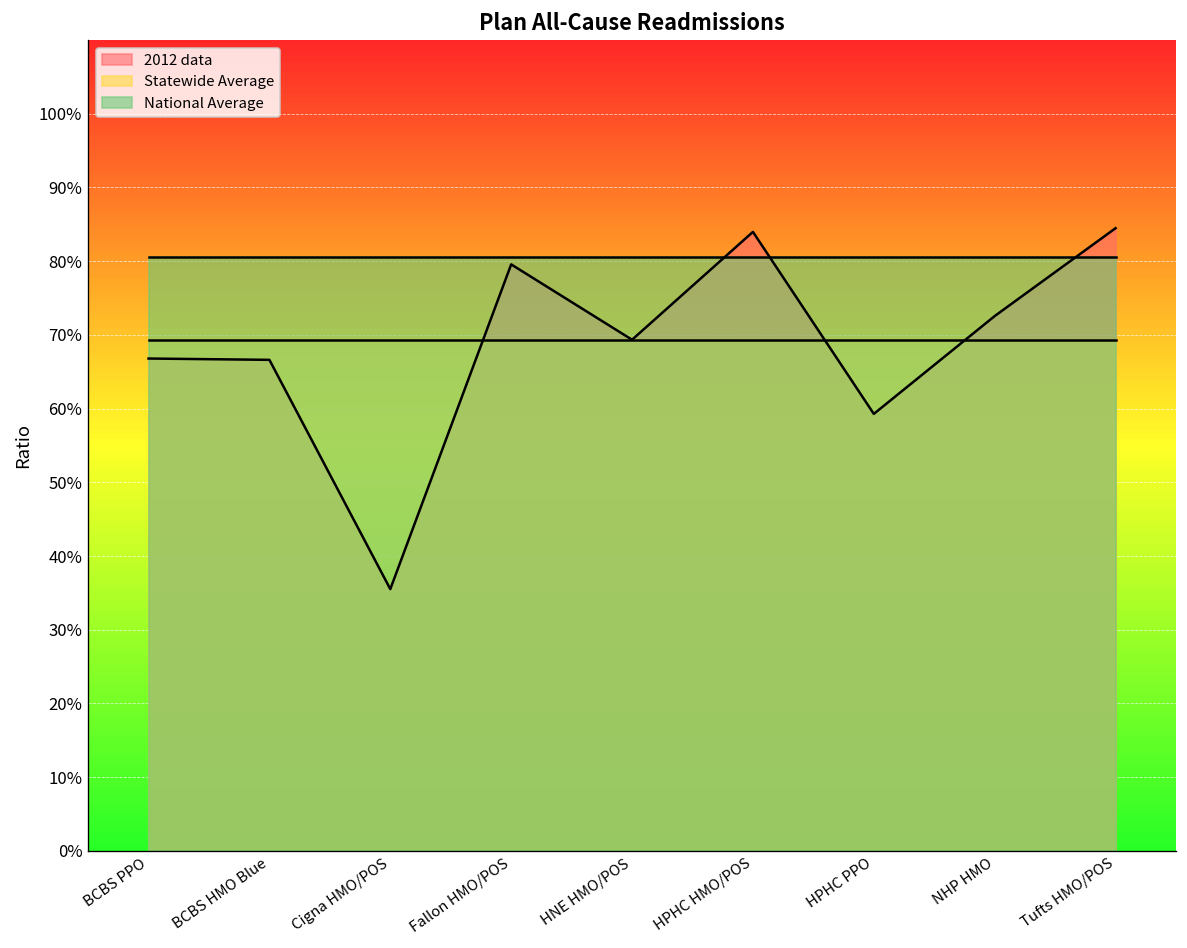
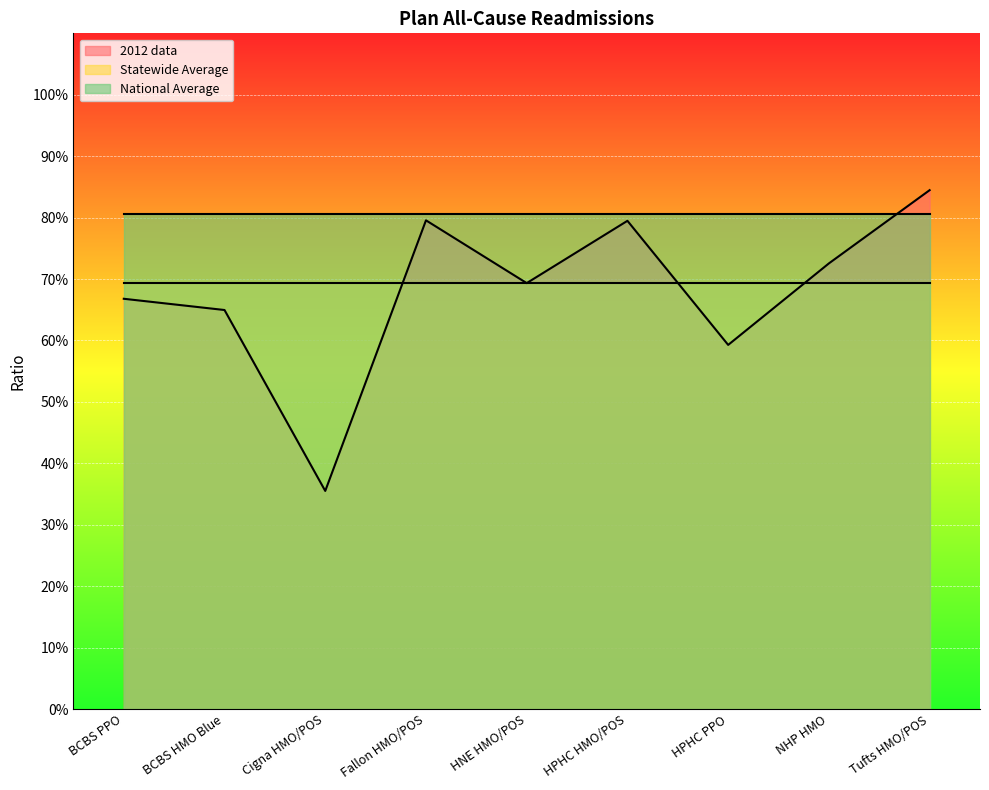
2012 data, BCBS HMO Blue: 67% -> 65%
2012 data, HPHC HMO/POS: 84% -> 79%
